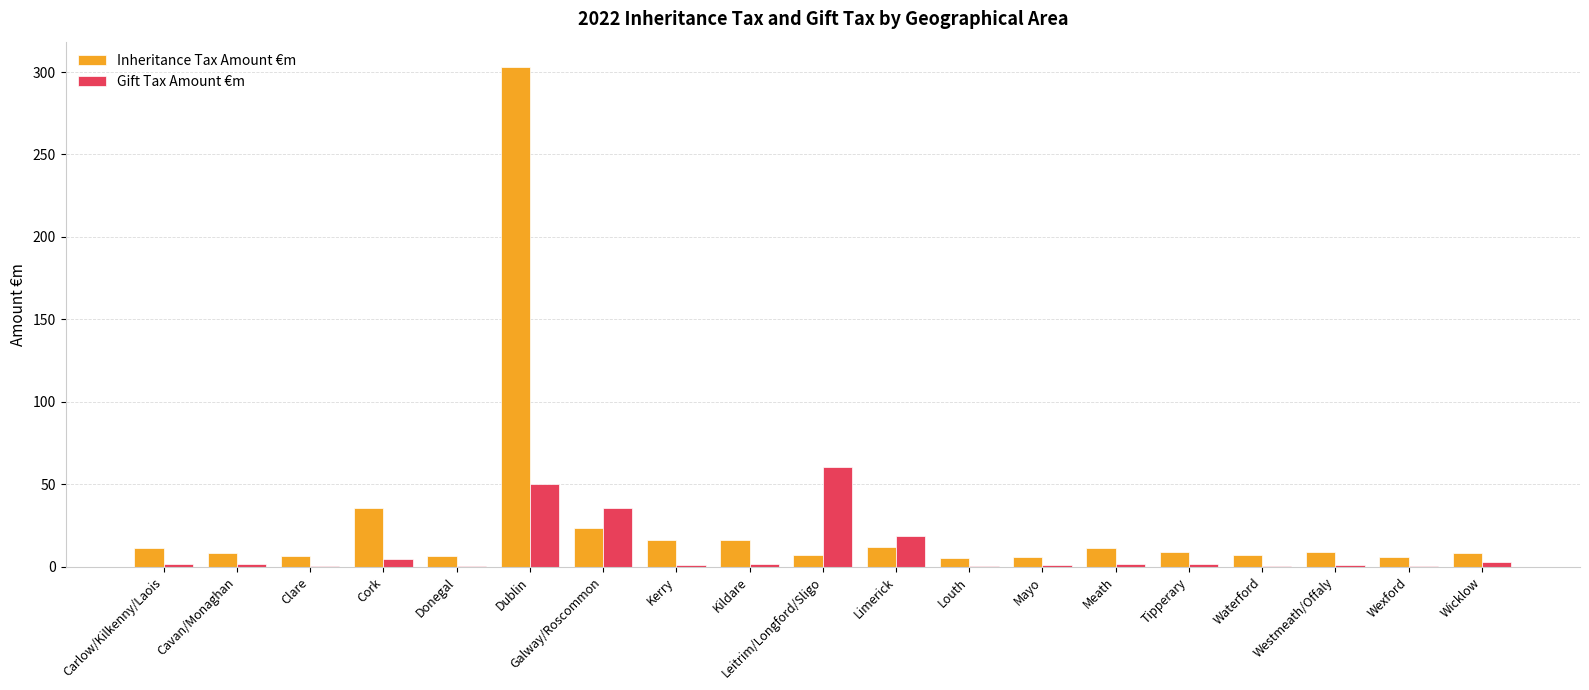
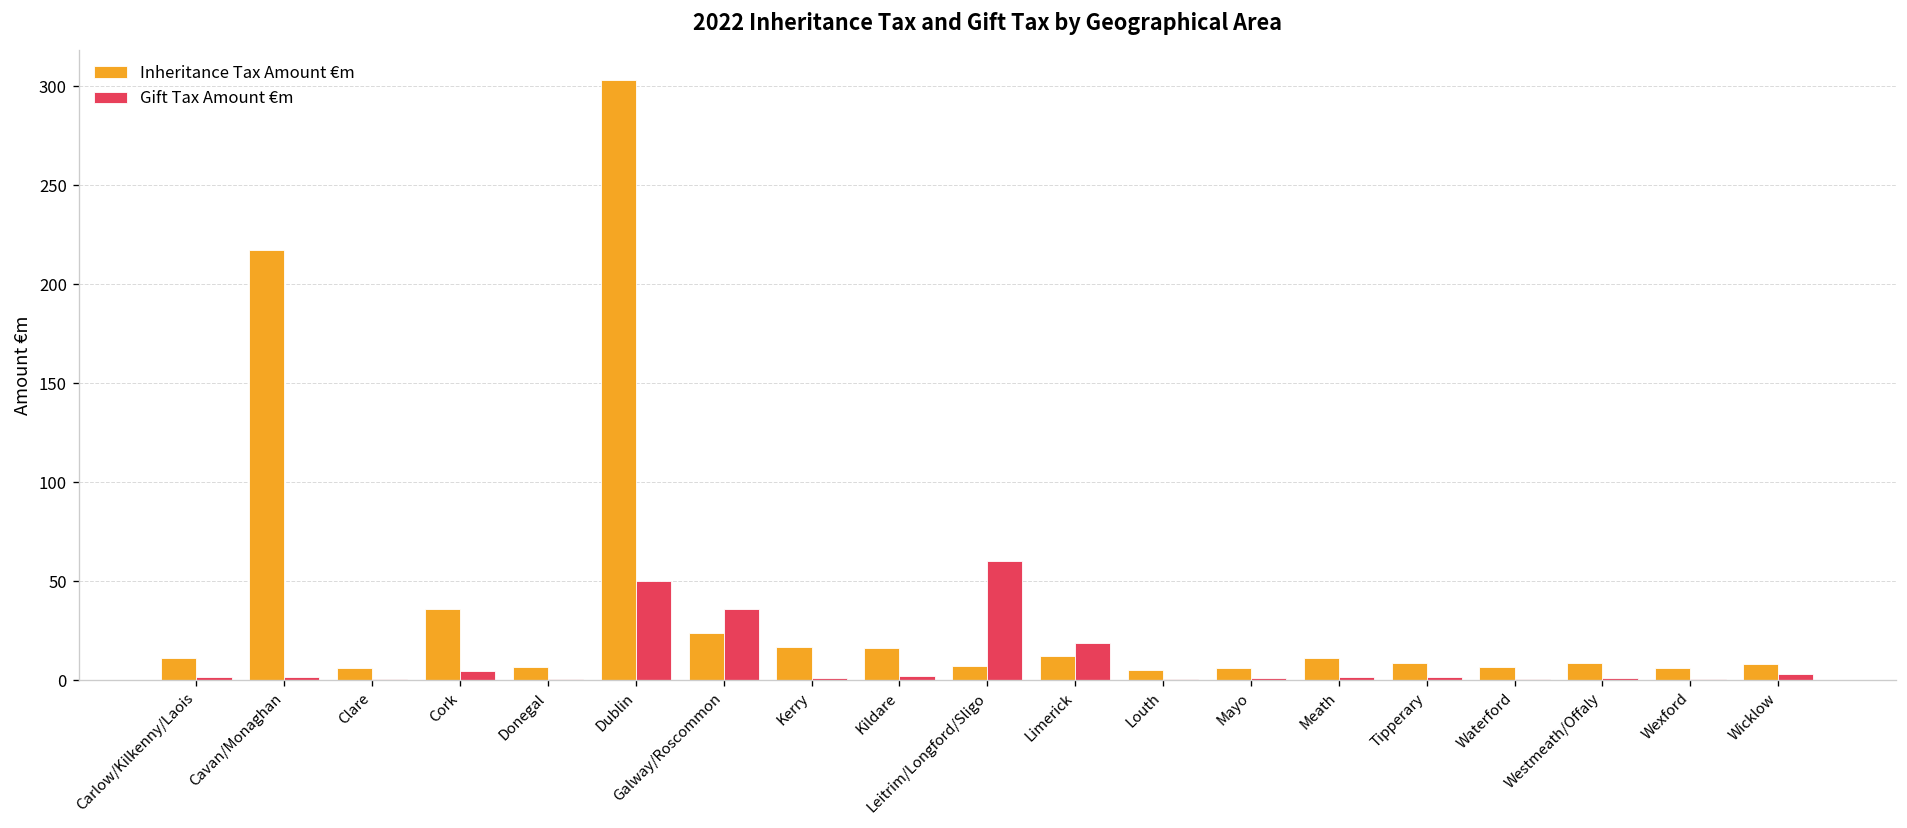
Inheritance Tax Amount €m, Cavan/Monaghan: 8 -> 217
